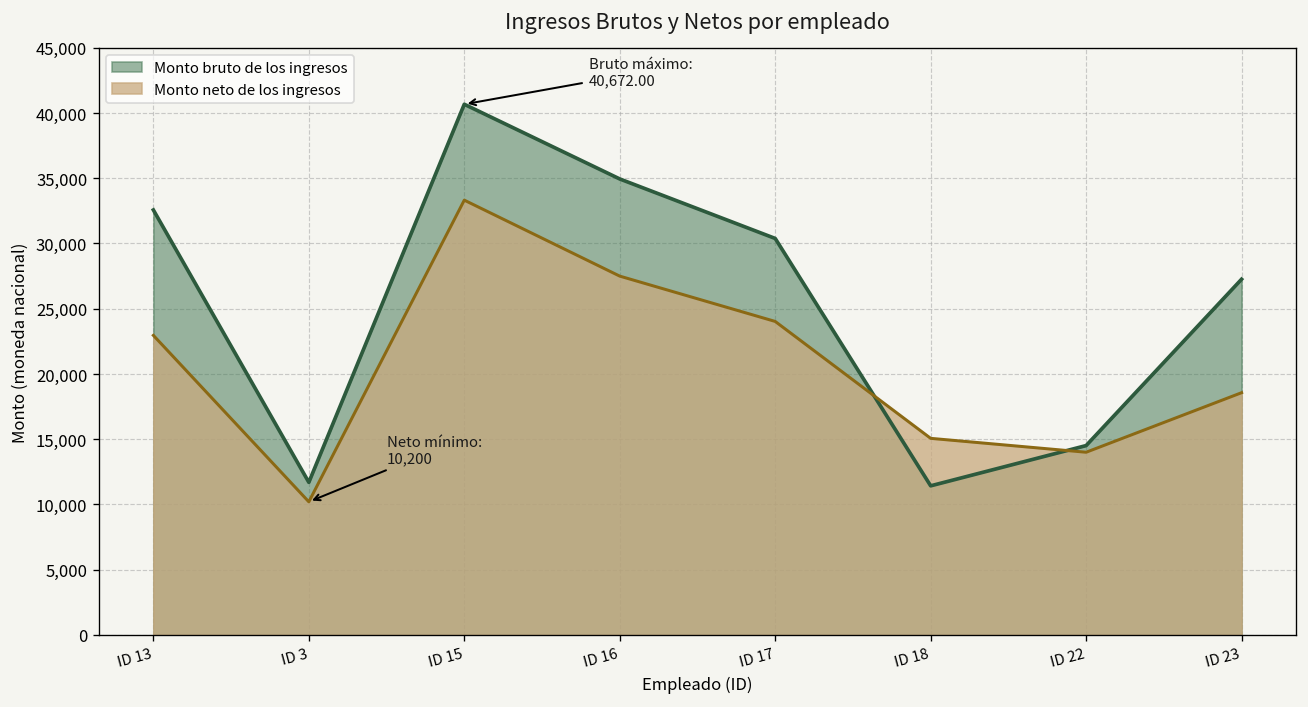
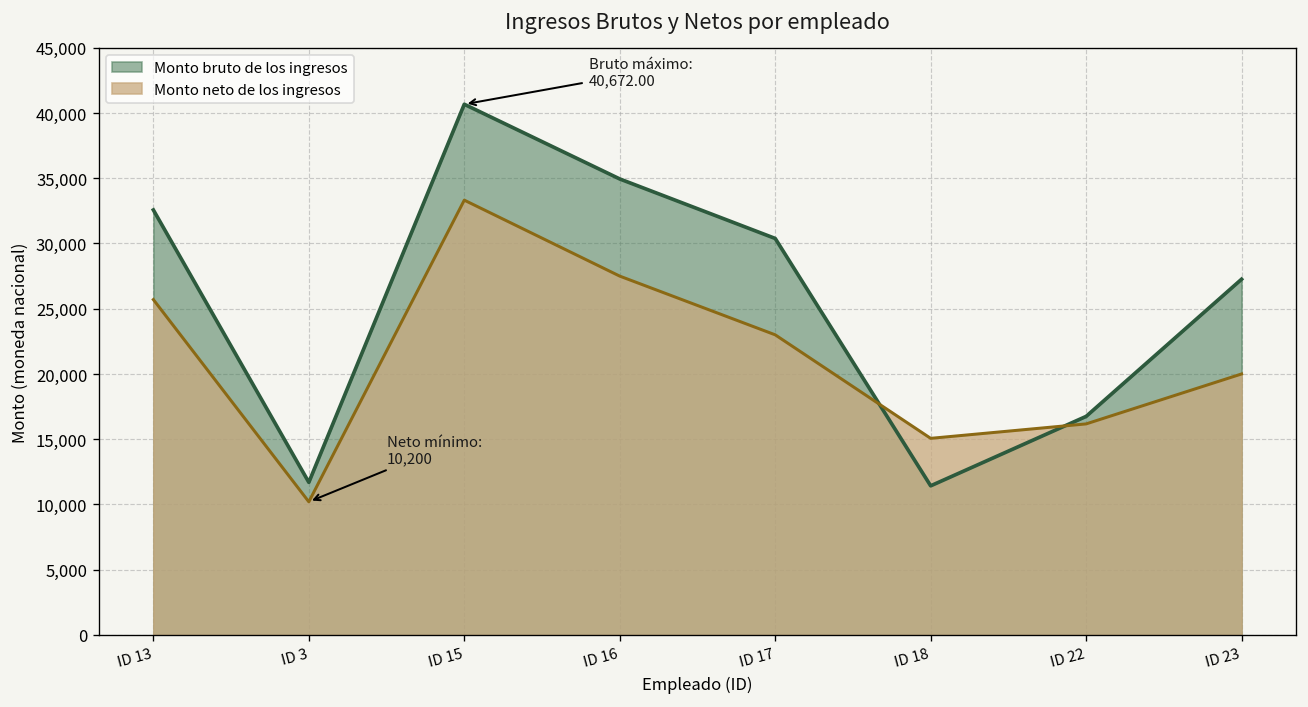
Monto neto de los ingresos, ID 13: 23,000 -> 25,700
Monto neto de los ingresos, ID 17: 24,000 -> 23,000
Monto bruto de los ingresos, ID 22: 14,500 -> 16,700
Monto neto de los ingresos, ID 22: 14,000 -> 16,200
Monto neto de los ingresos, ID 23: 18,600 -> 20,000
